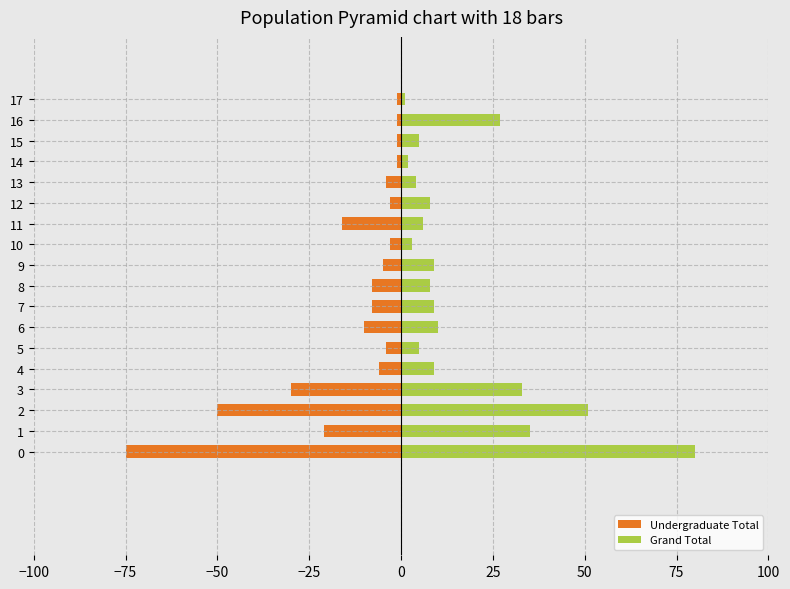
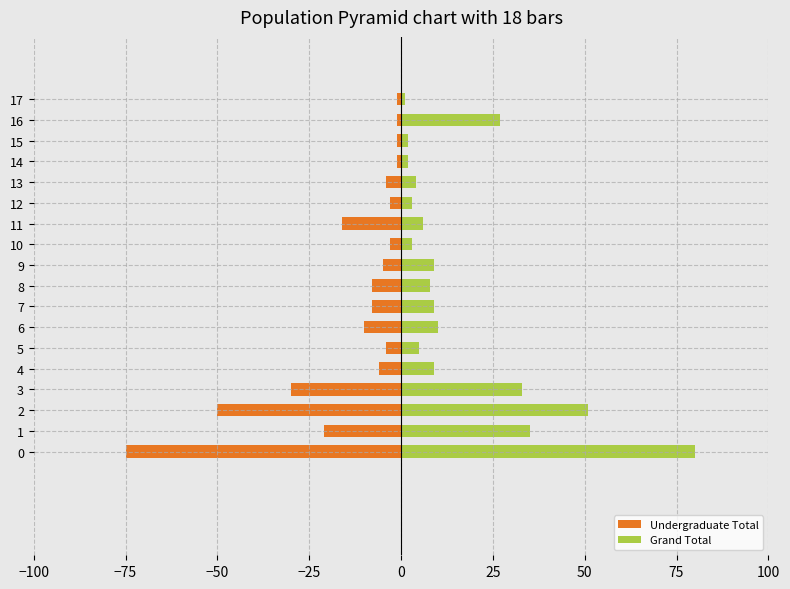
Grand Total, 15: 5 -> 2
Grand Total, 12: 8 -> 3
